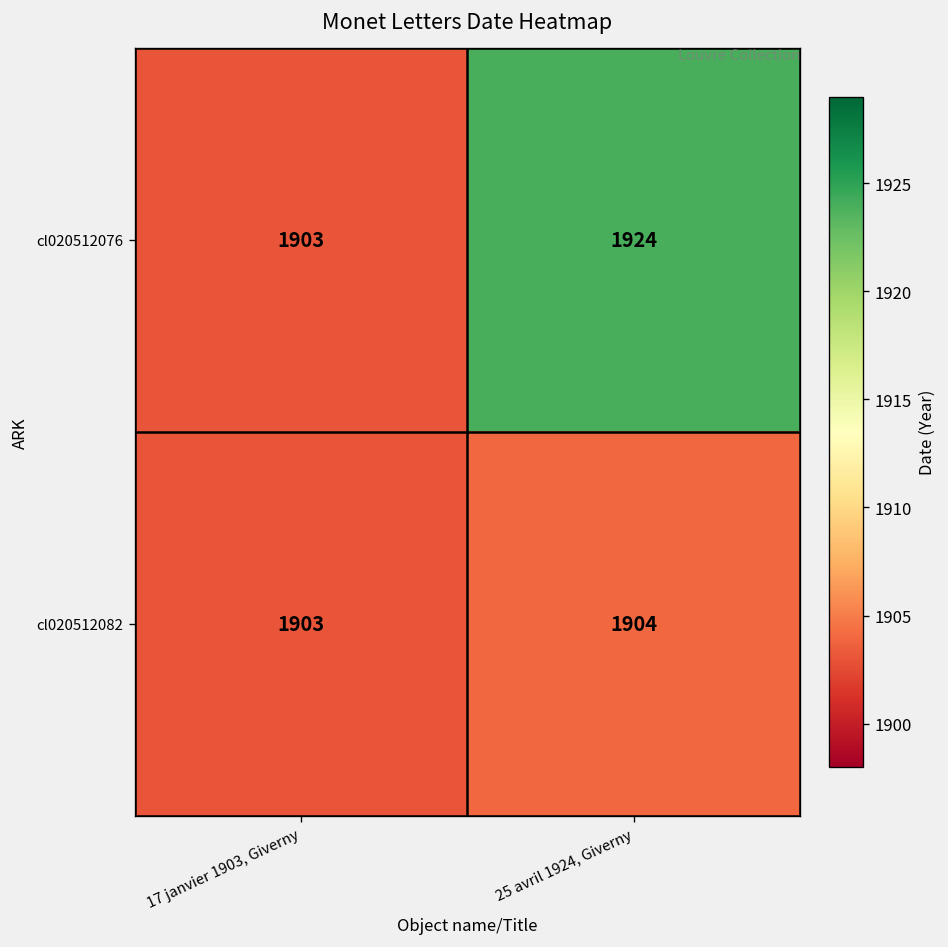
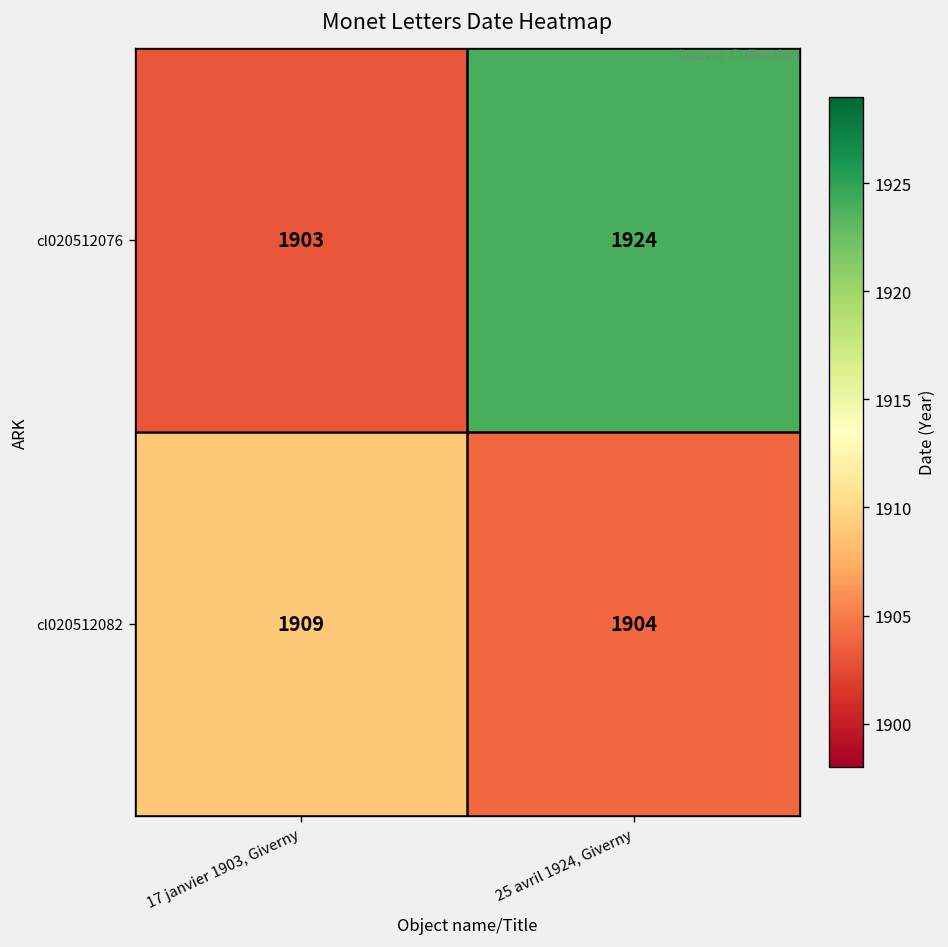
cl020512082, 17 janvier 1903, Giverny: 1903 -> 1909
